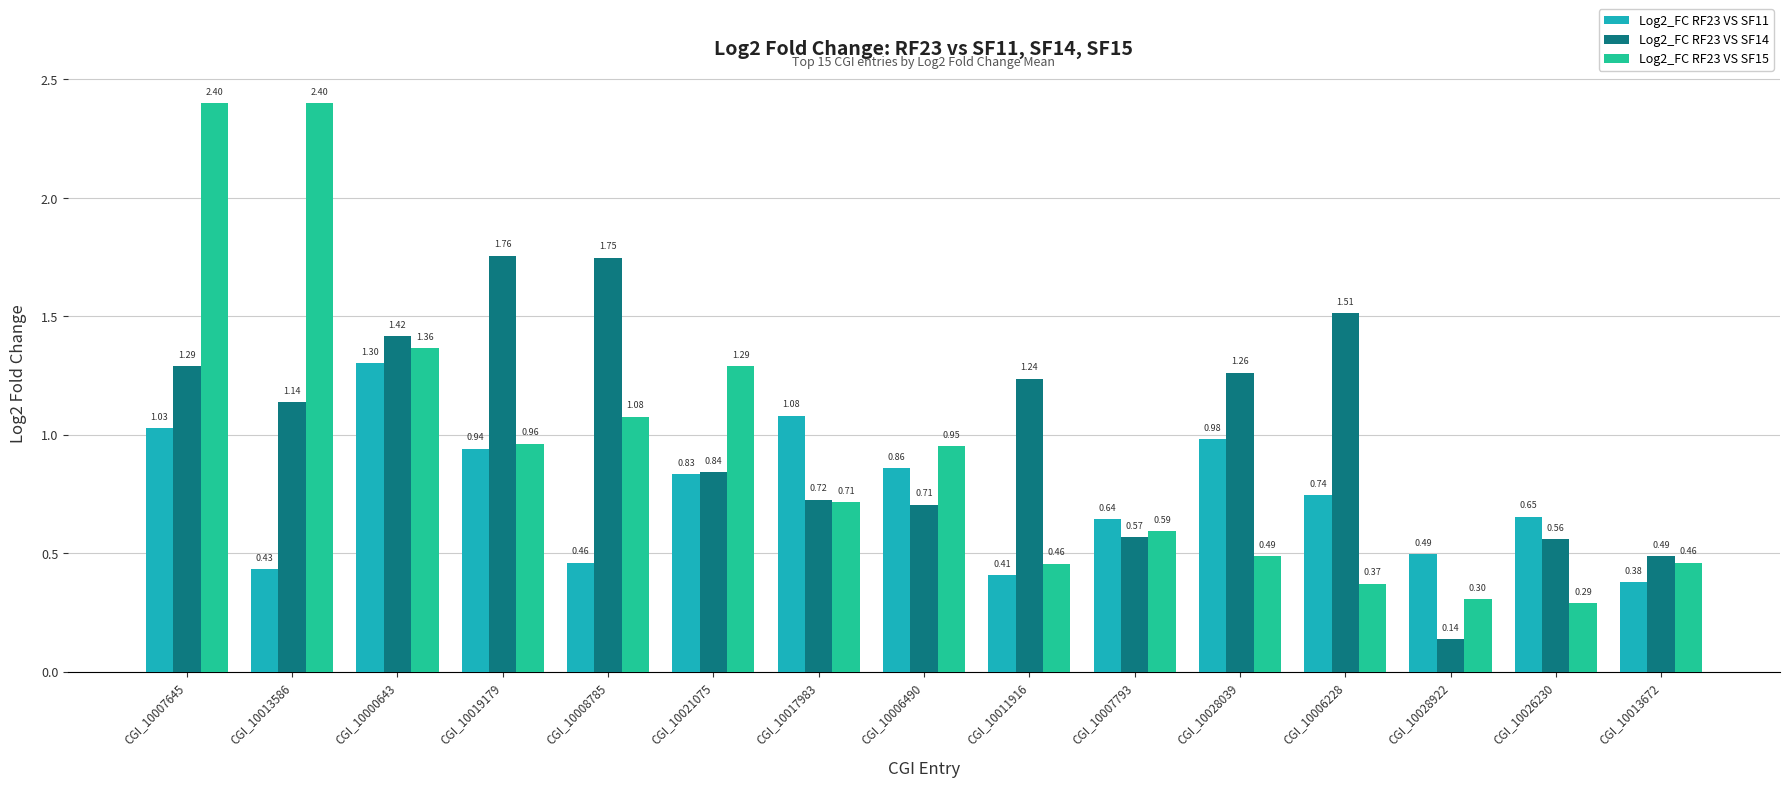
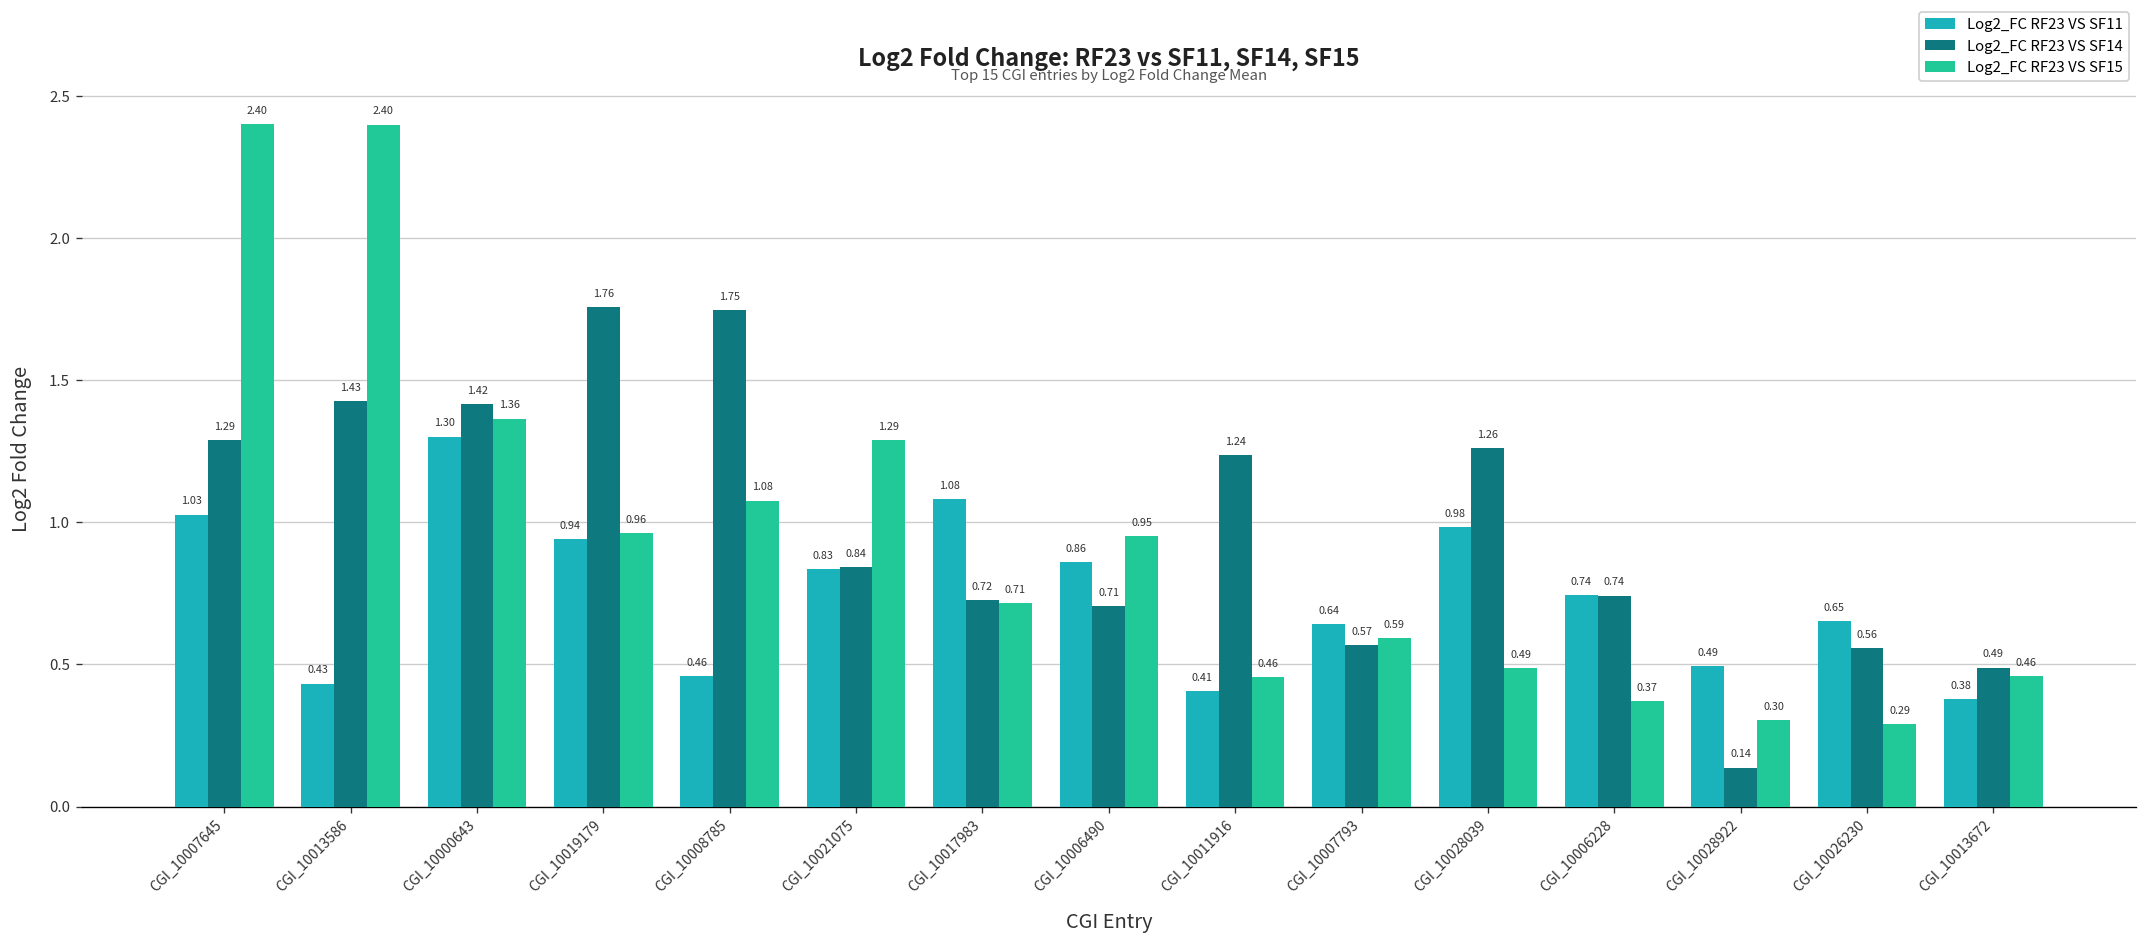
Log2_FC RF23 VS SF14, CGI_10013586: 1.14 -> 1.43
Log2_FC RF23 VS SF14, CGI_10006228: 1.51 -> 0.74
